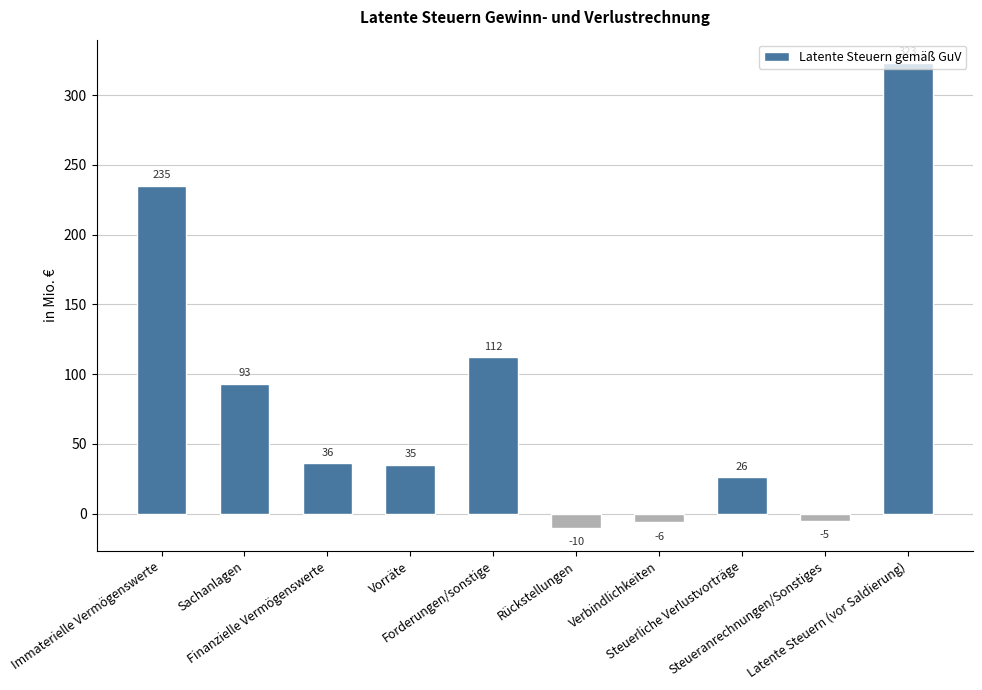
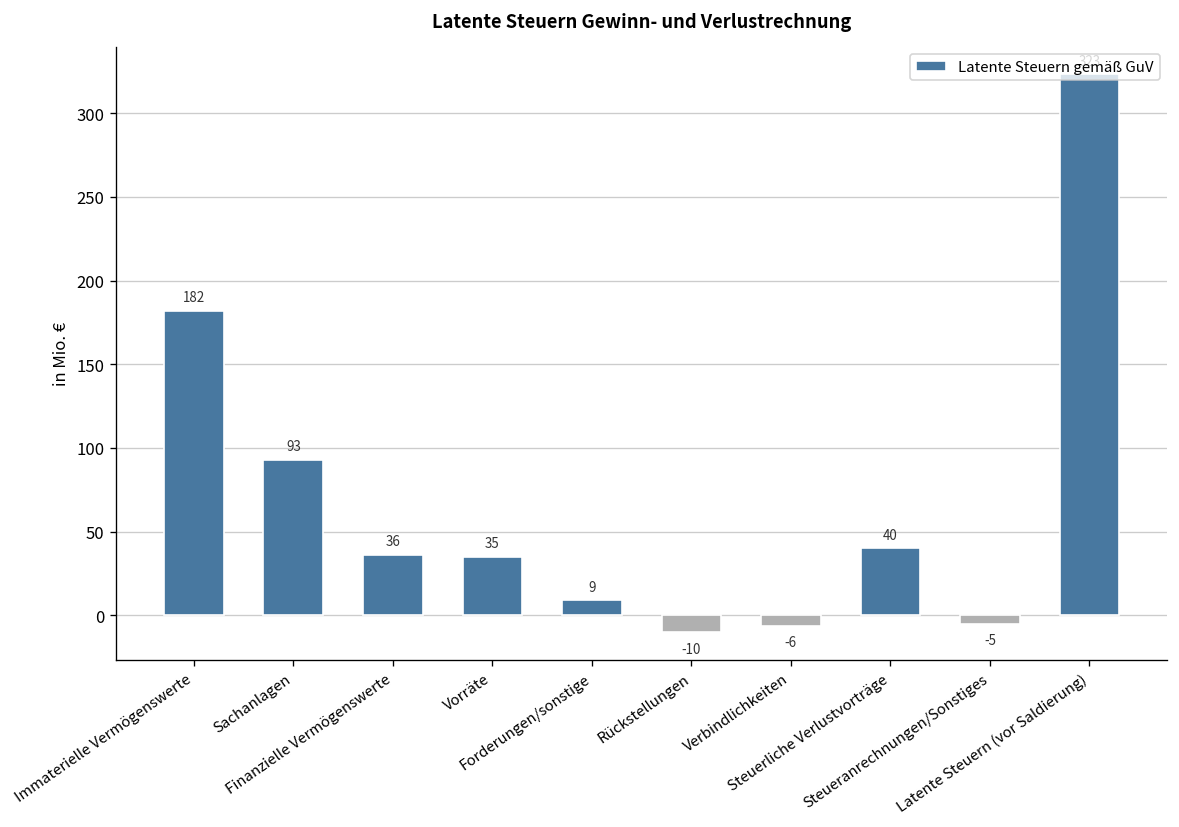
Immaterielle Vermögenswerte: 235 -> 182
Forderungen/sonstige: 112 -> 9
Steuerliche Verlustvorträge: 26 -> 40
